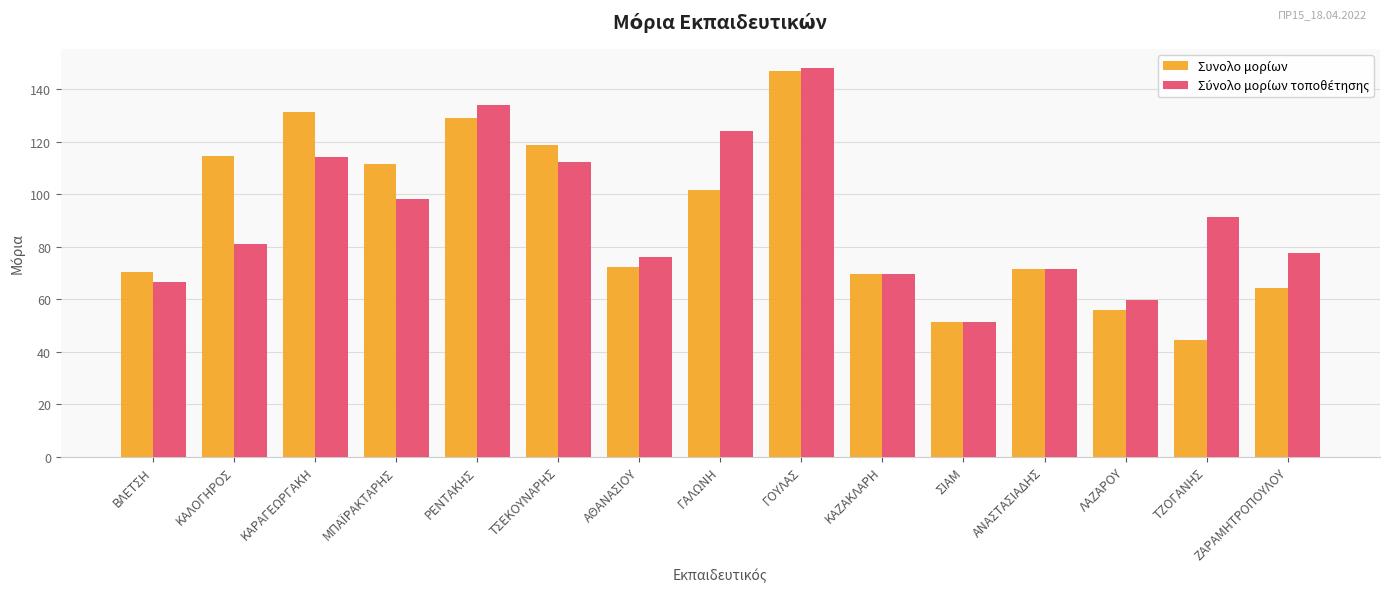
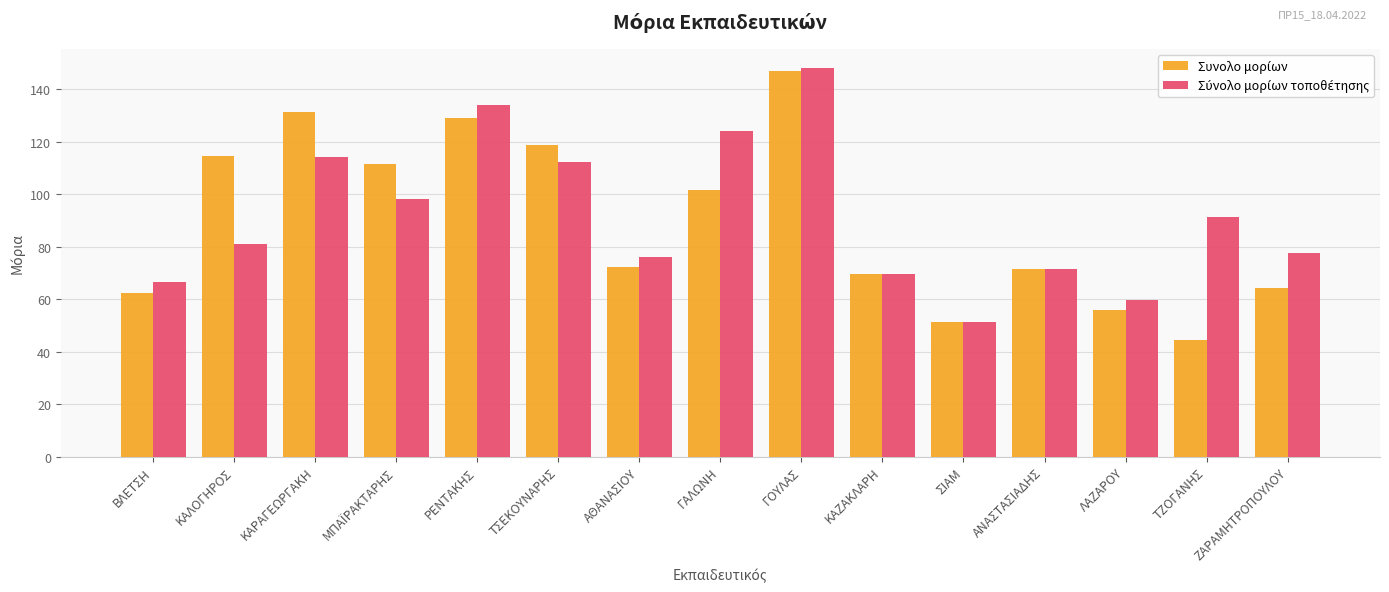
Συνολο μορίων, ΒΛΕΤΣΗ: 70 -> 62
